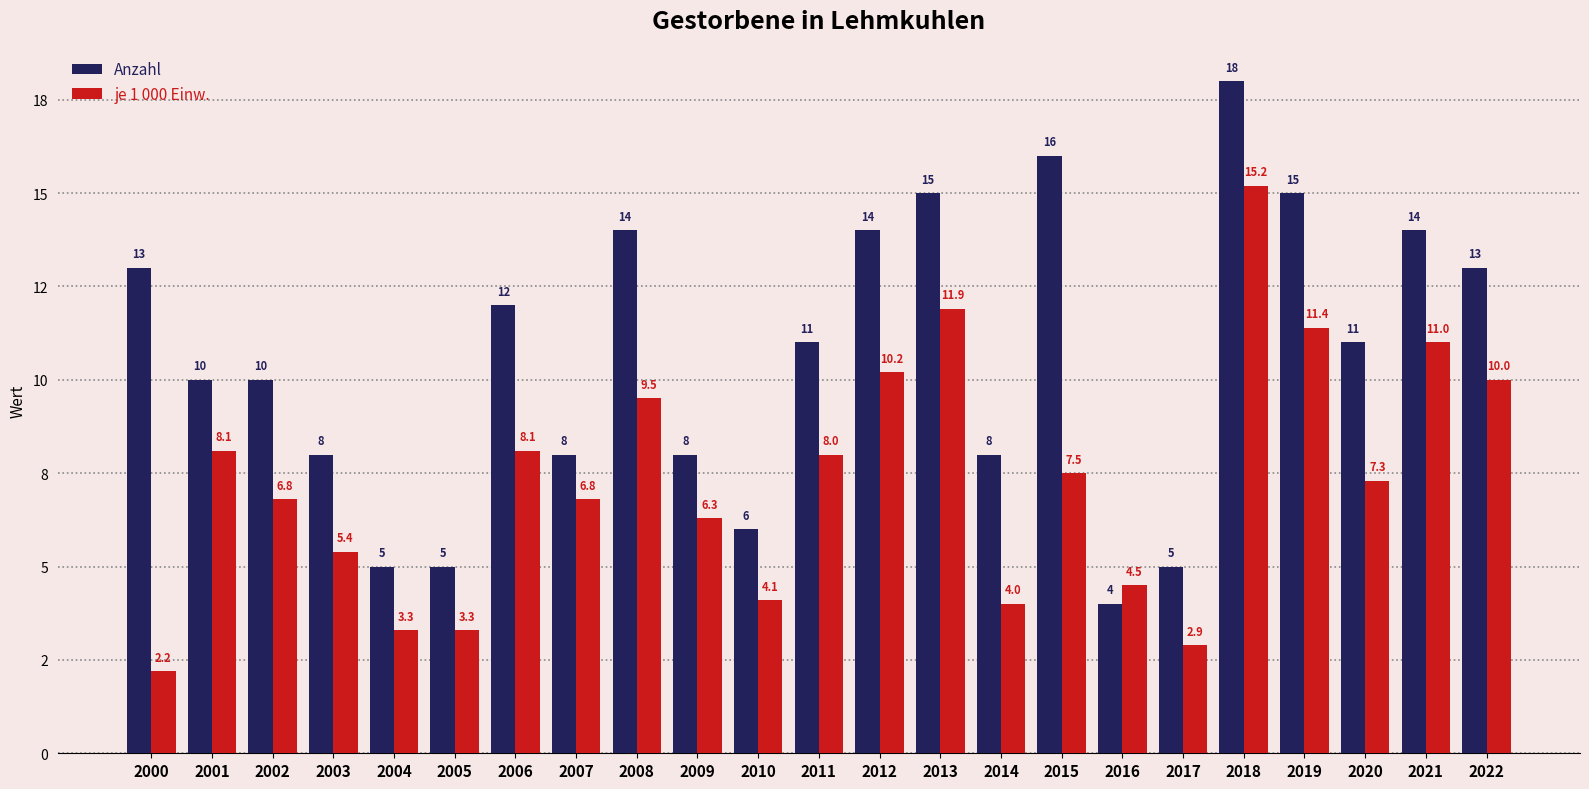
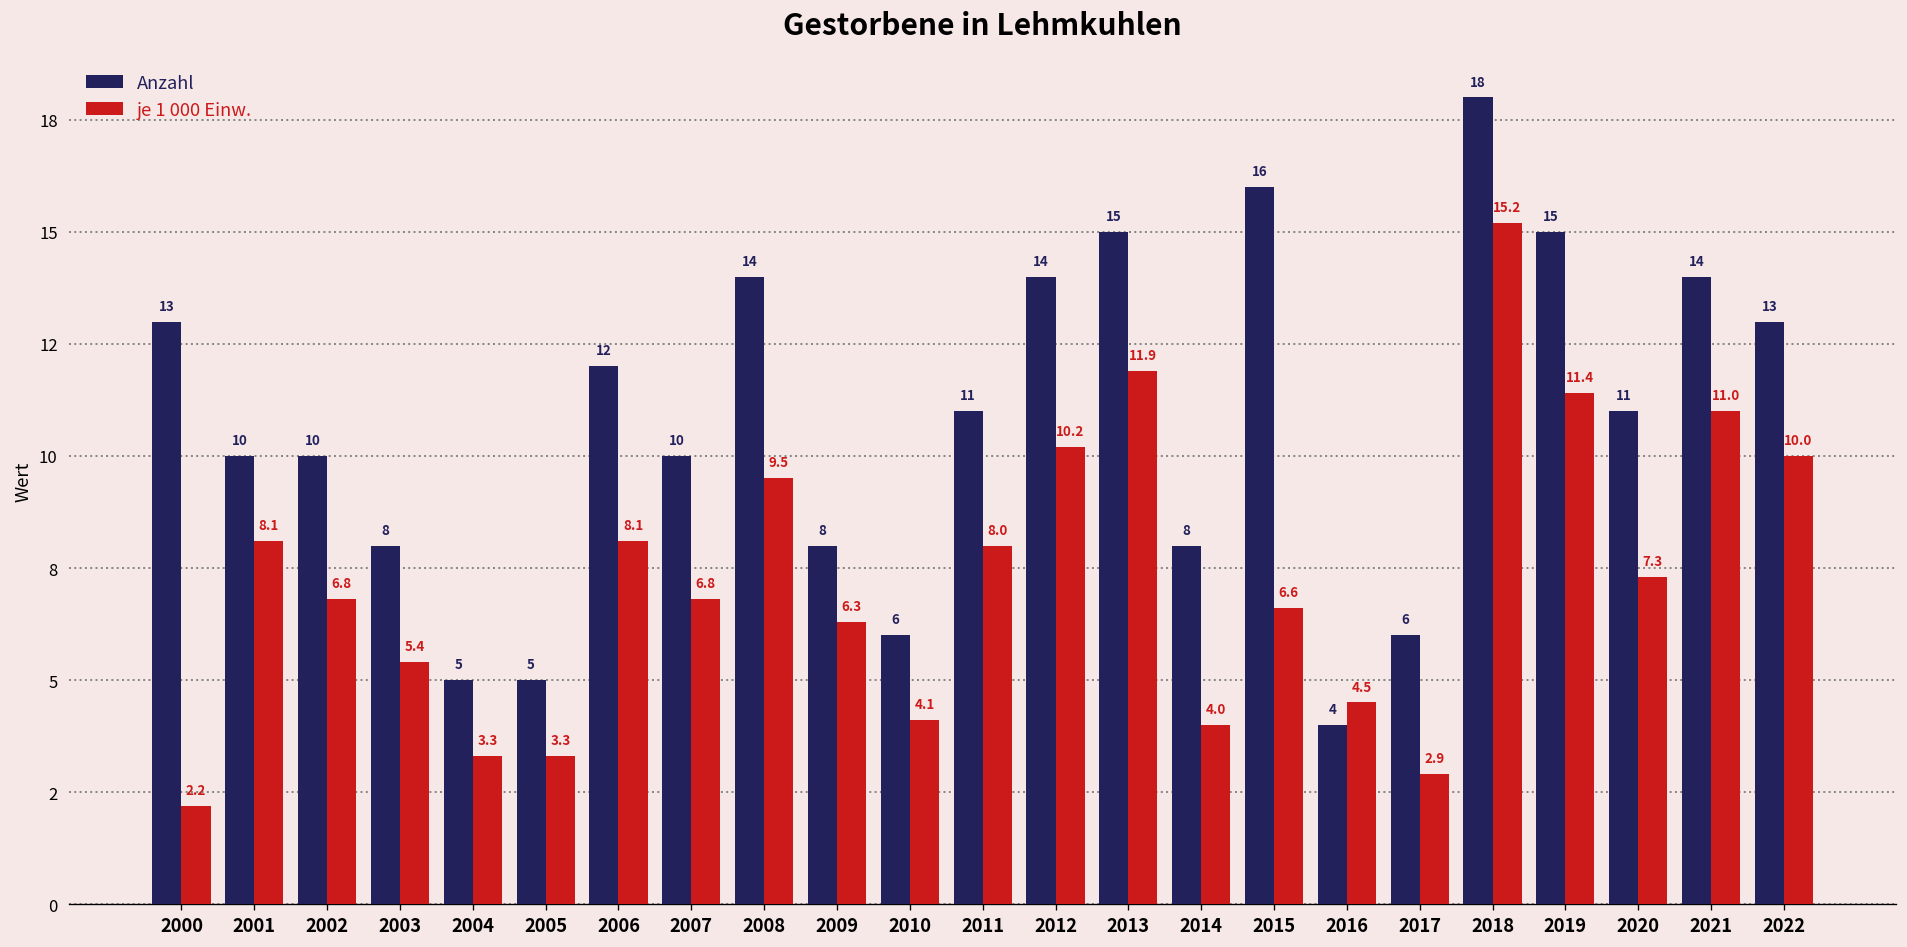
Anzahl, 2007: 8 -> 10
je 1 000 Einw., 2015: 7.5 -> 6.6
Anzahl, 2017: 5 -> 6
